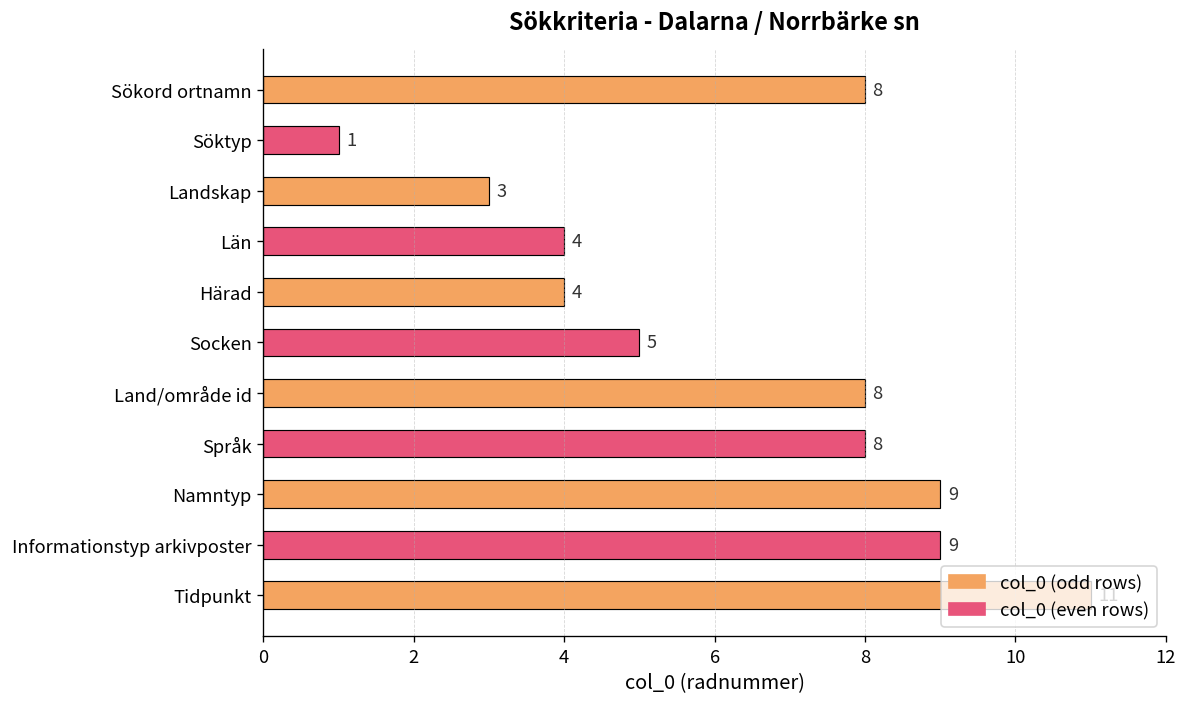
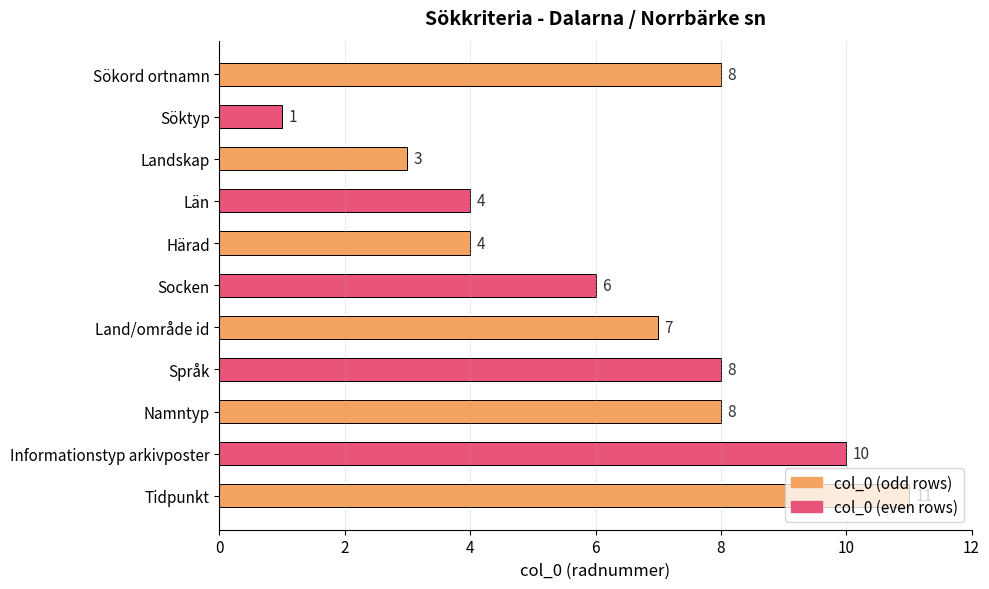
Socken: 5 -> 6
Land/område id: 8 -> 7
Namntyp: 9 -> 8
Informationstyp arkivposter: 9 -> 10
